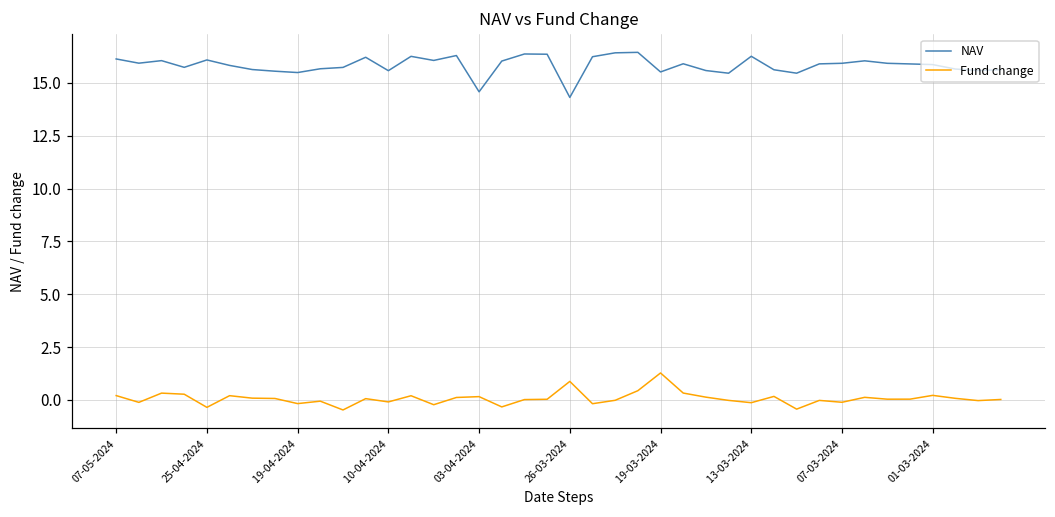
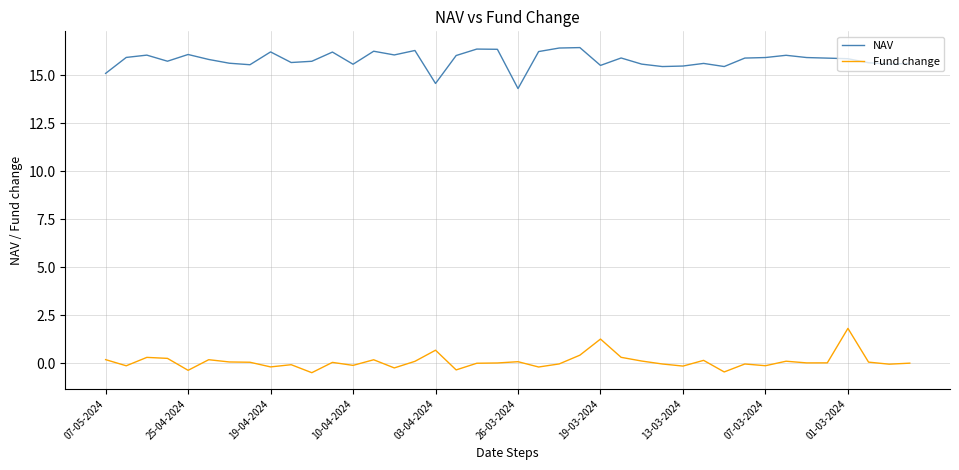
NAV, 07-05-2024: 16.1 -> 15.1
NAV, 19-04-2024: 15.5 -> 16.2
Fund change, 03-04-2024: 0.2 -> 0.7
Fund change, 26-03-2024: 0.9 -> 0.1
NAV, 13-03-2024: 16.3 -> 15.5
Fund change, 01-03-2024: 0.2 -> 1.8
